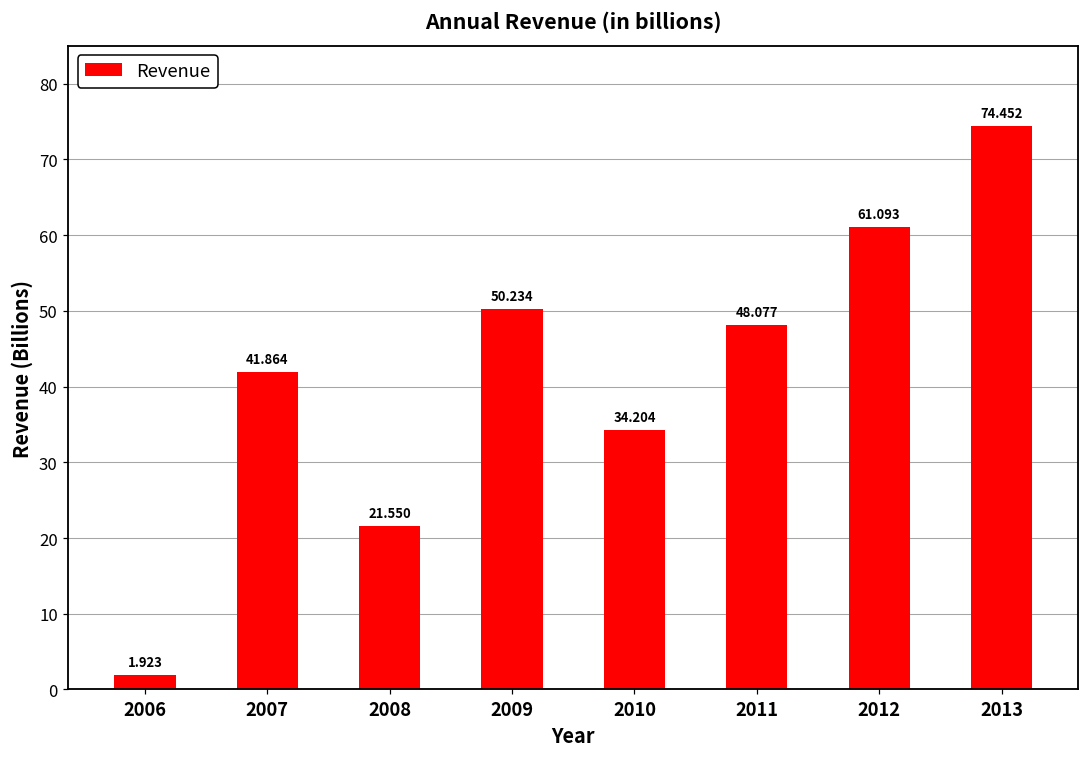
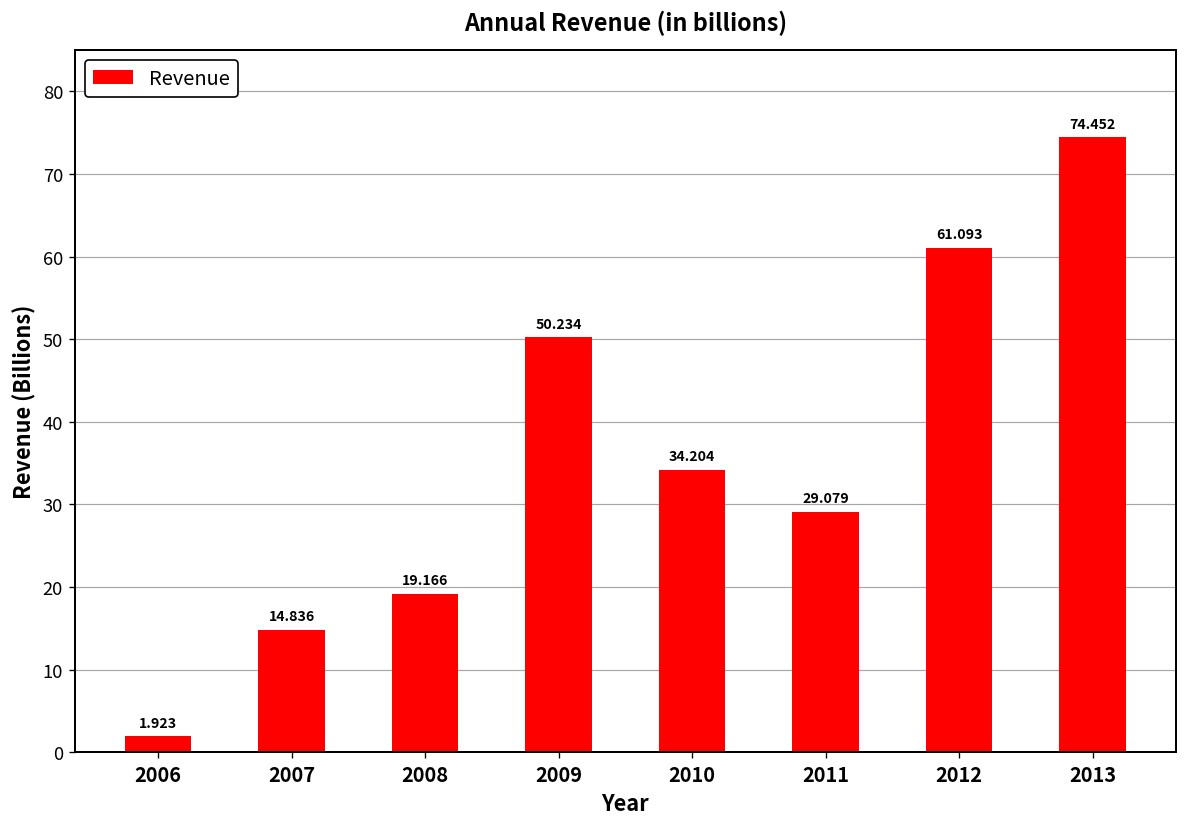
2007: 41.864 -> 14.836
2008: 21.550 -> 19.166
2011: 48.077 -> 29.079
